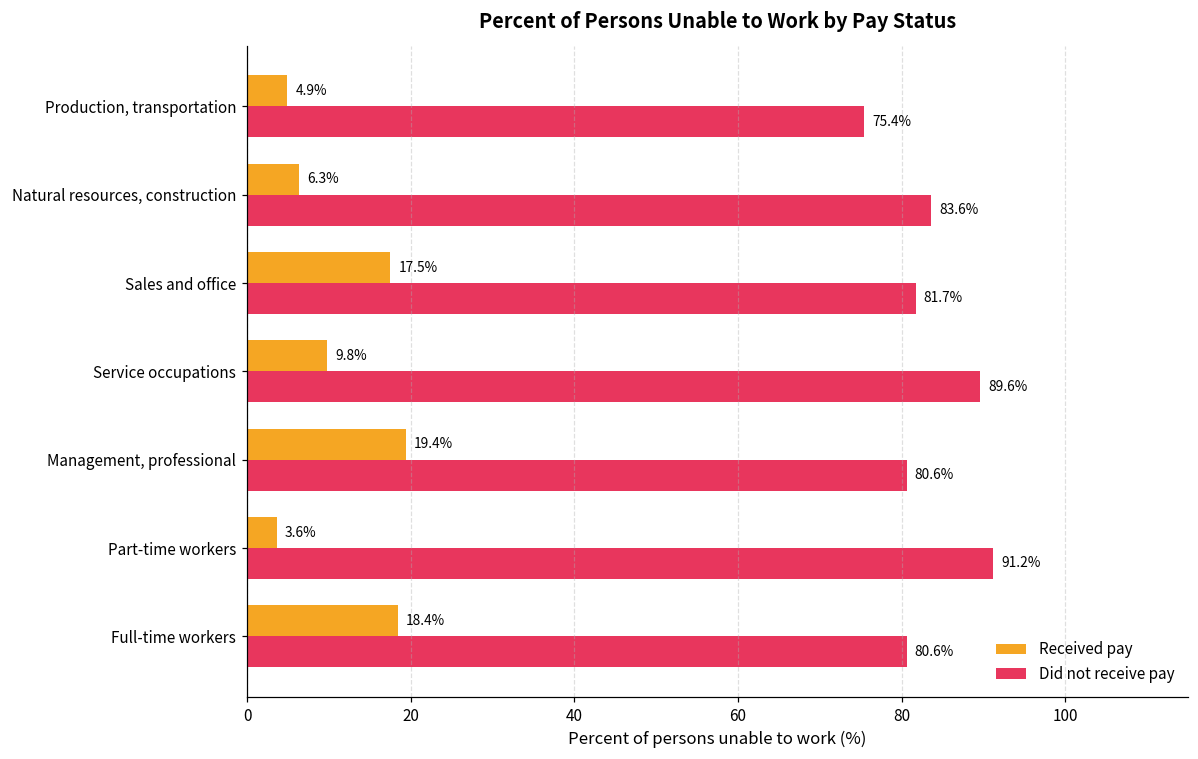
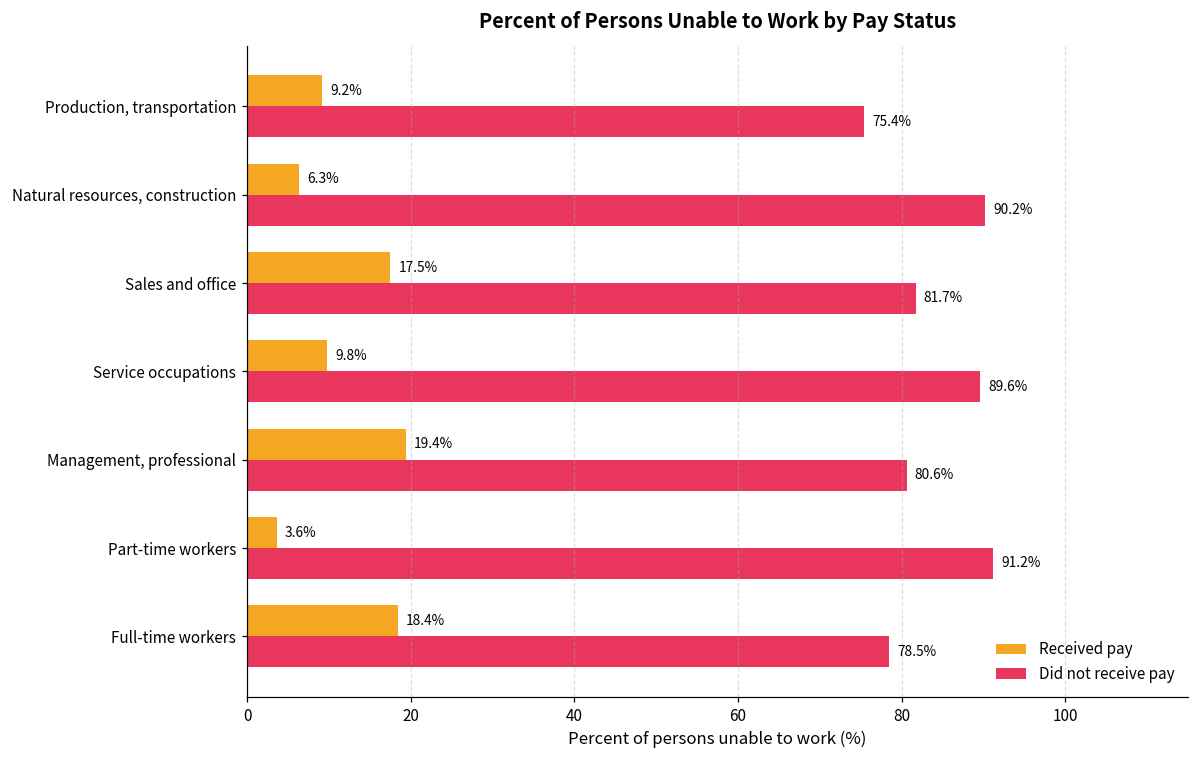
Received pay, Production, transportation: 4.9% -> 9.2%
Did not receive pay, Natural resources, construction: 83.6% -> 90.2%
Did not receive pay, Full-time workers: 80.6% -> 78.5%
